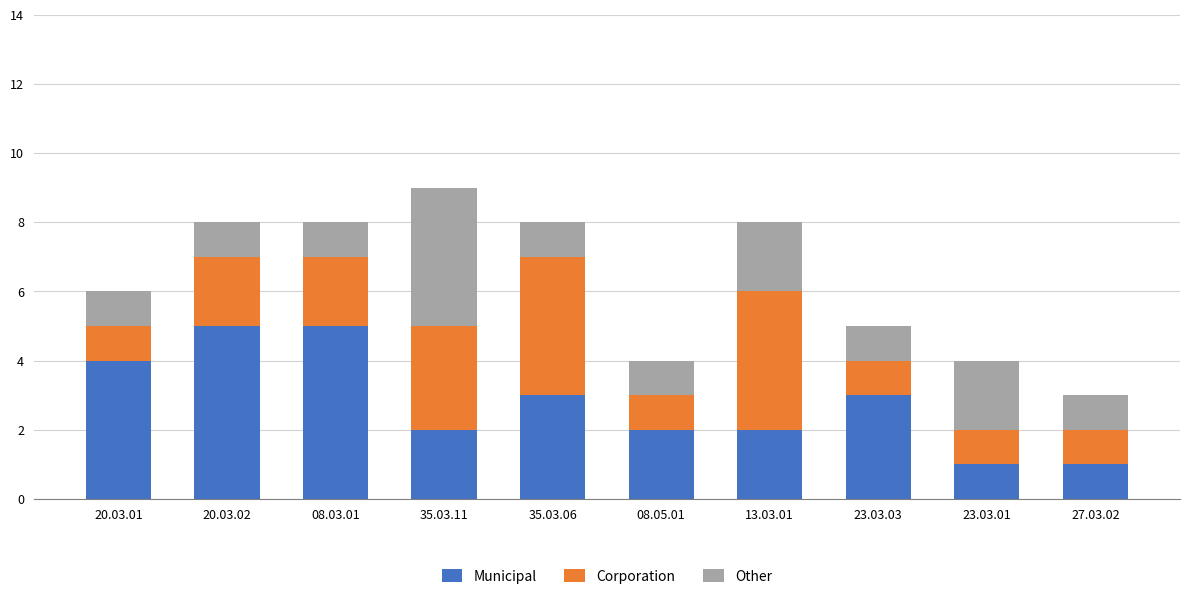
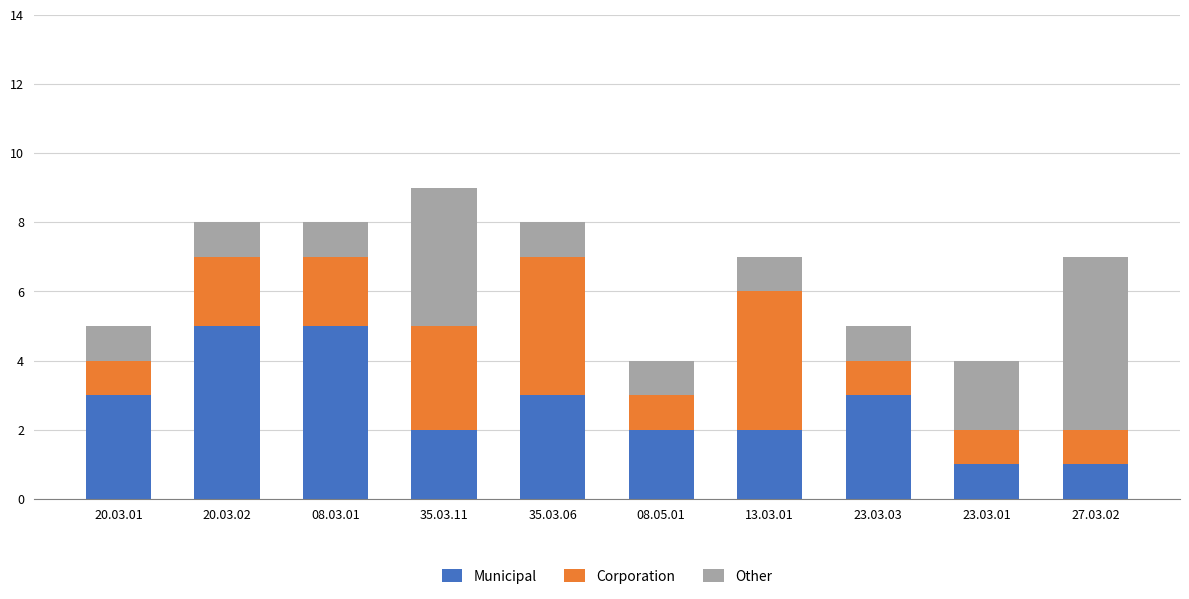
Municipal, 20.03.01: 4 -> 3
Other, 13.03.01: 2 -> 1
Other, 27.03.02: 1 -> 5
